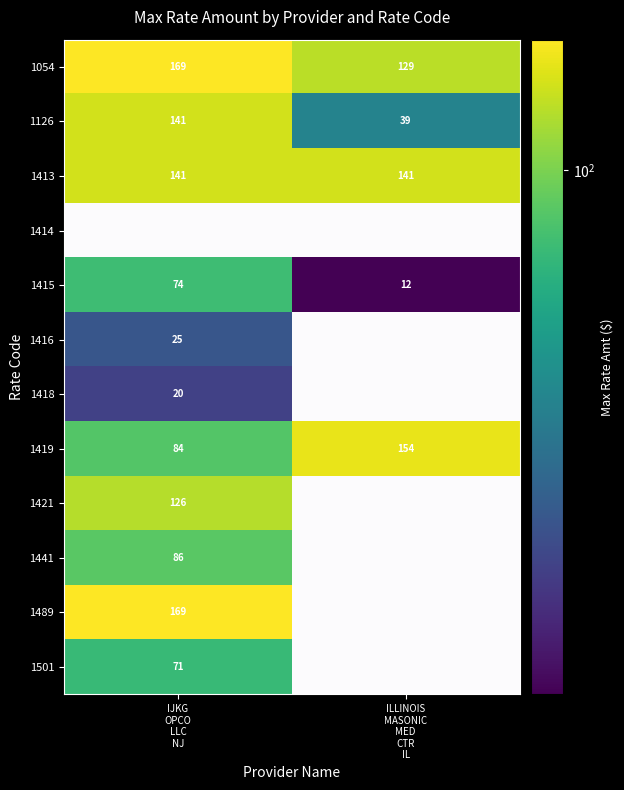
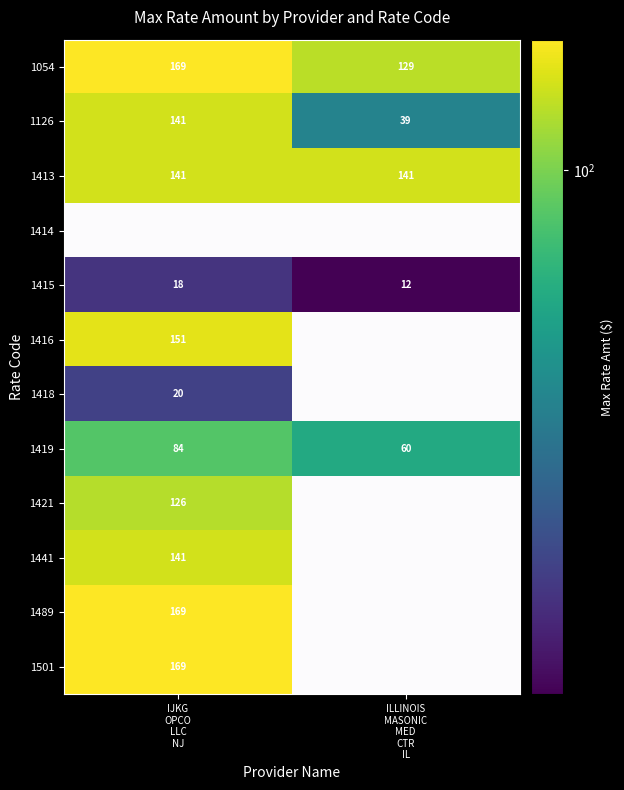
1415, IJKG OPCO LLC NJ: 74 -> 18
1416, IJKG OPCO LLC NJ: 25 -> 151
1419, ILLINOIS MASONIC MED CTR IL: 154 -> 60
1441, IJKG OPCO LLC NJ: 86 -> 141
1501, IJKG OPCO LLC NJ: 71 -> 169
